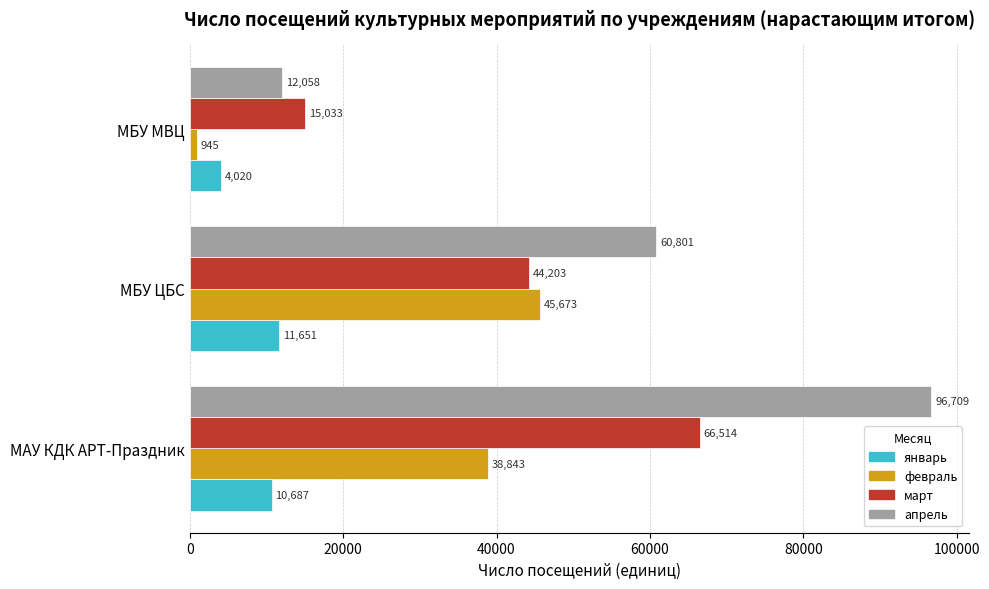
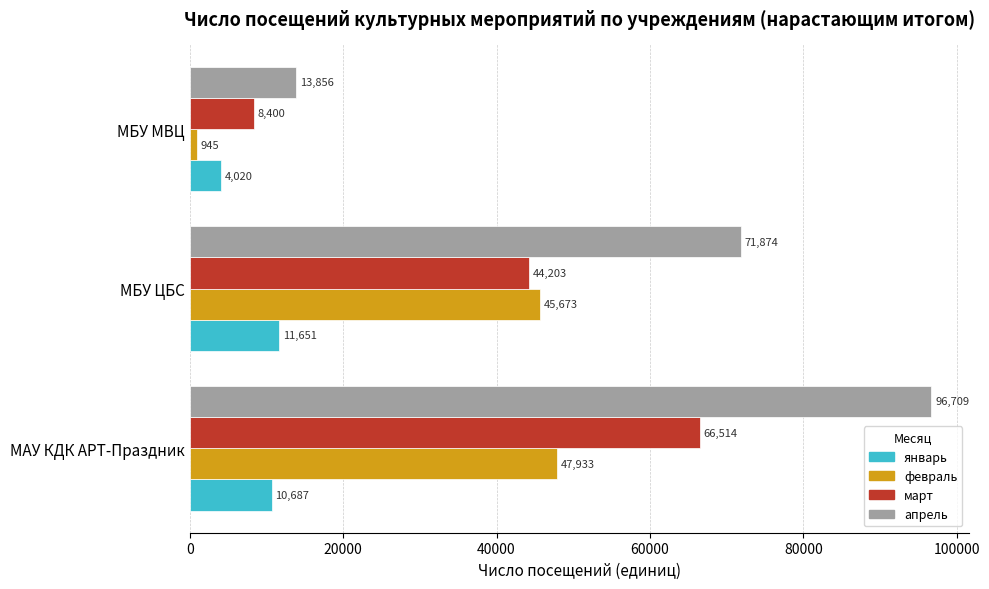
апрель, МБУ МВЦ: 12,058 -> 13,856
март, МБУ МВЦ: 15,033 -> 8,400
апрель, МБУ ЦБС: 60,801 -> 71,874
февраль, МАУ КДК АРТ-Праздник: 38,843 -> 47,933
